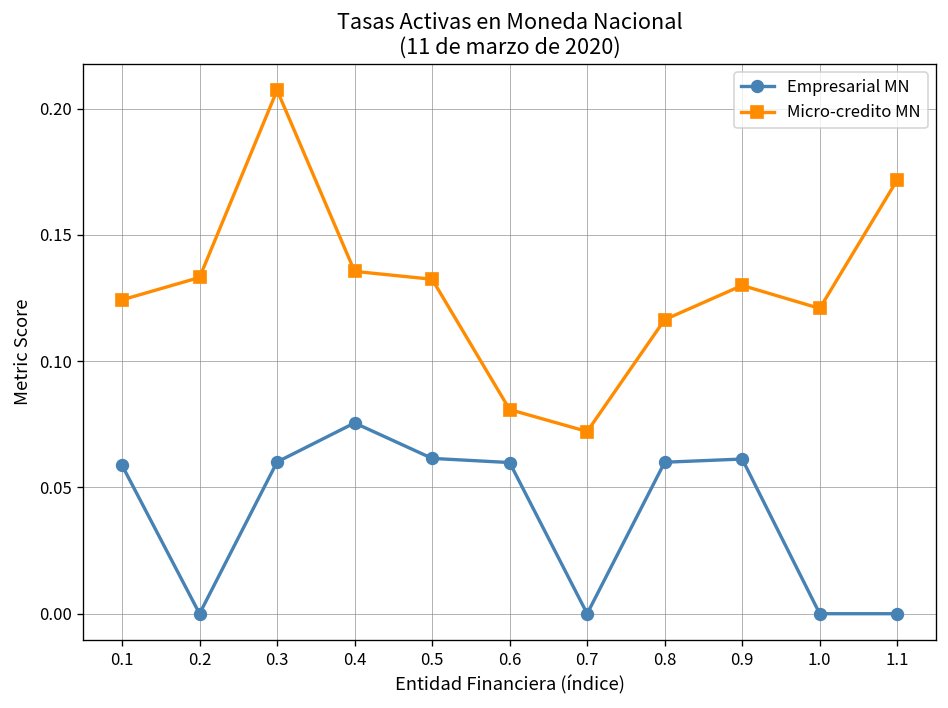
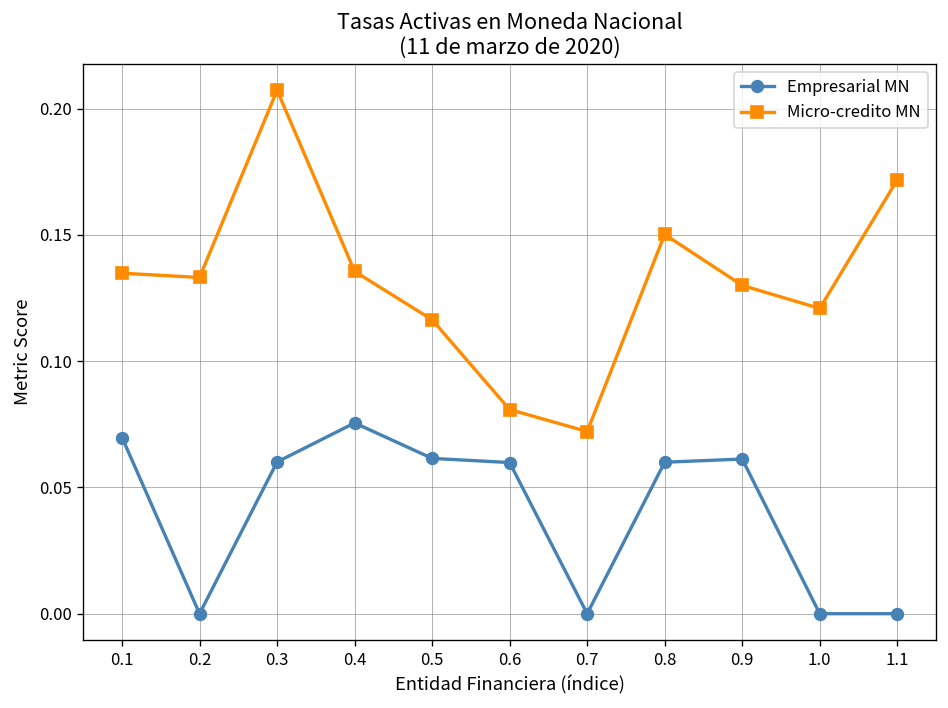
Empresarial MN, 0.1: 0.059 -> 0.070
Micro-credito MN, 0.1: 0.124 -> 0.135
Micro-credito MN, 0.5: 0.132 -> 0.116
Micro-credito MN, 0.8: 0.116 -> 0.150
